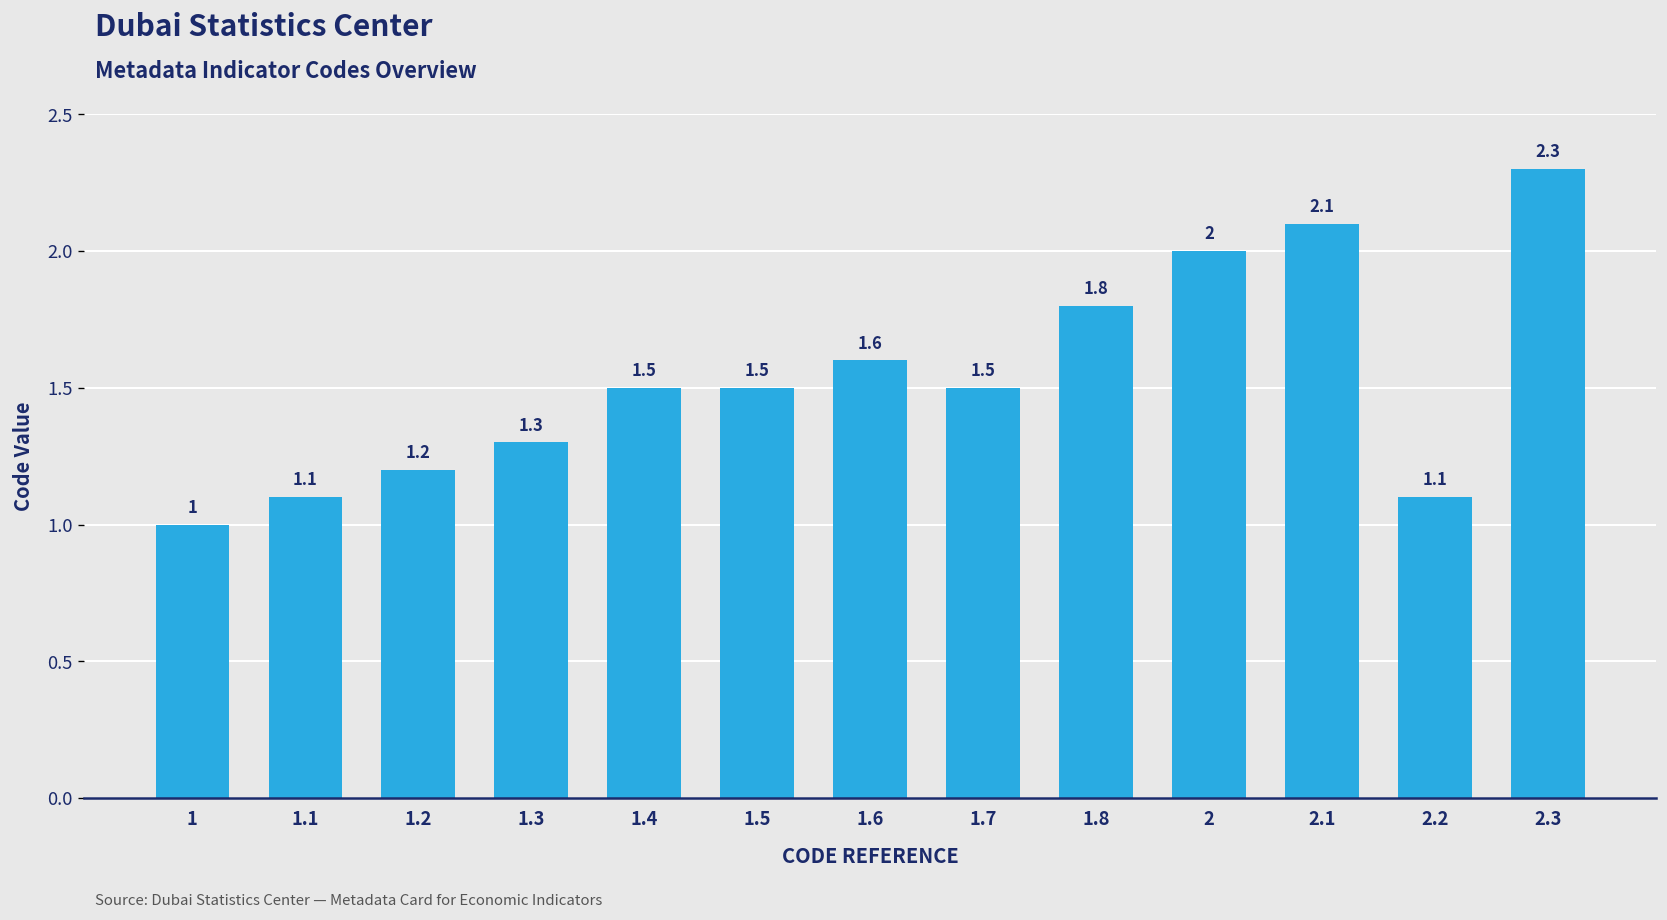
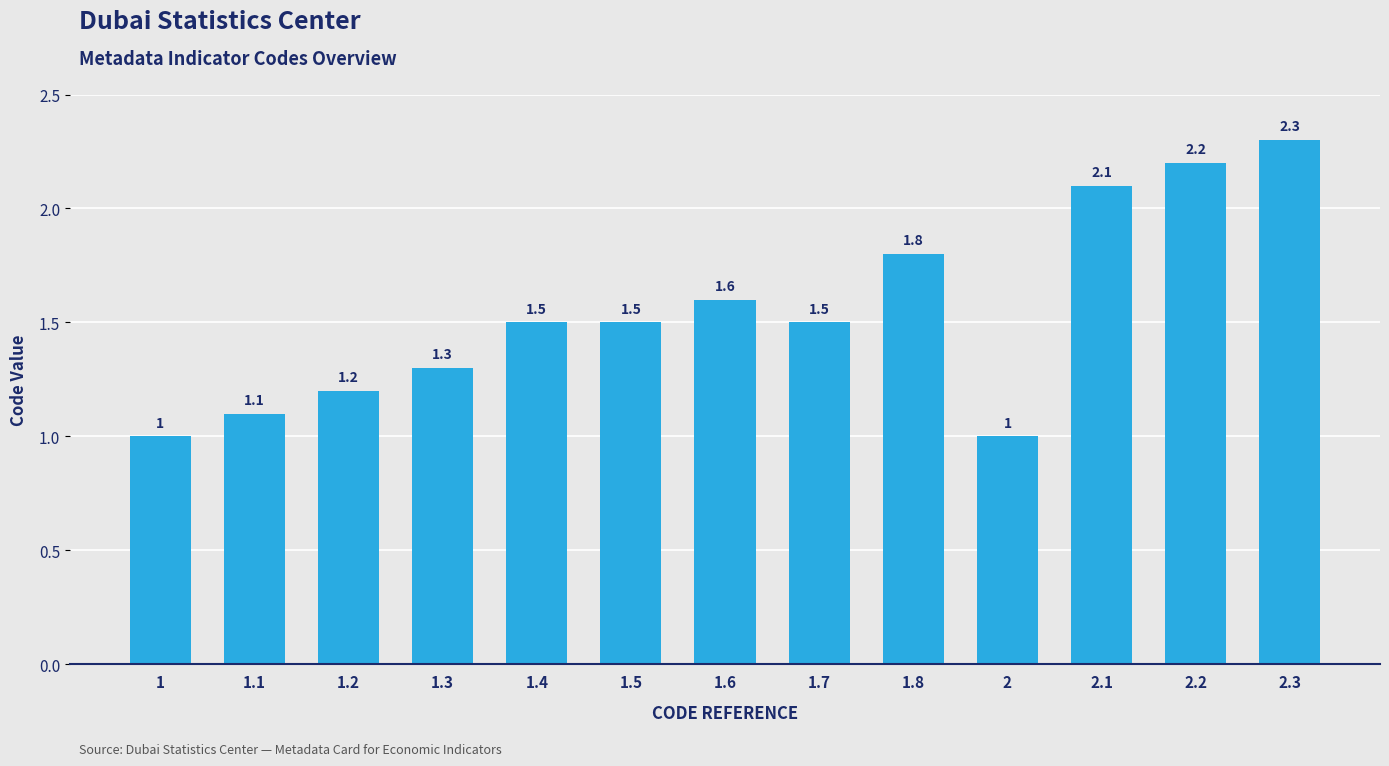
2: 2 -> 1
2.2: 1.1 -> 2.2
